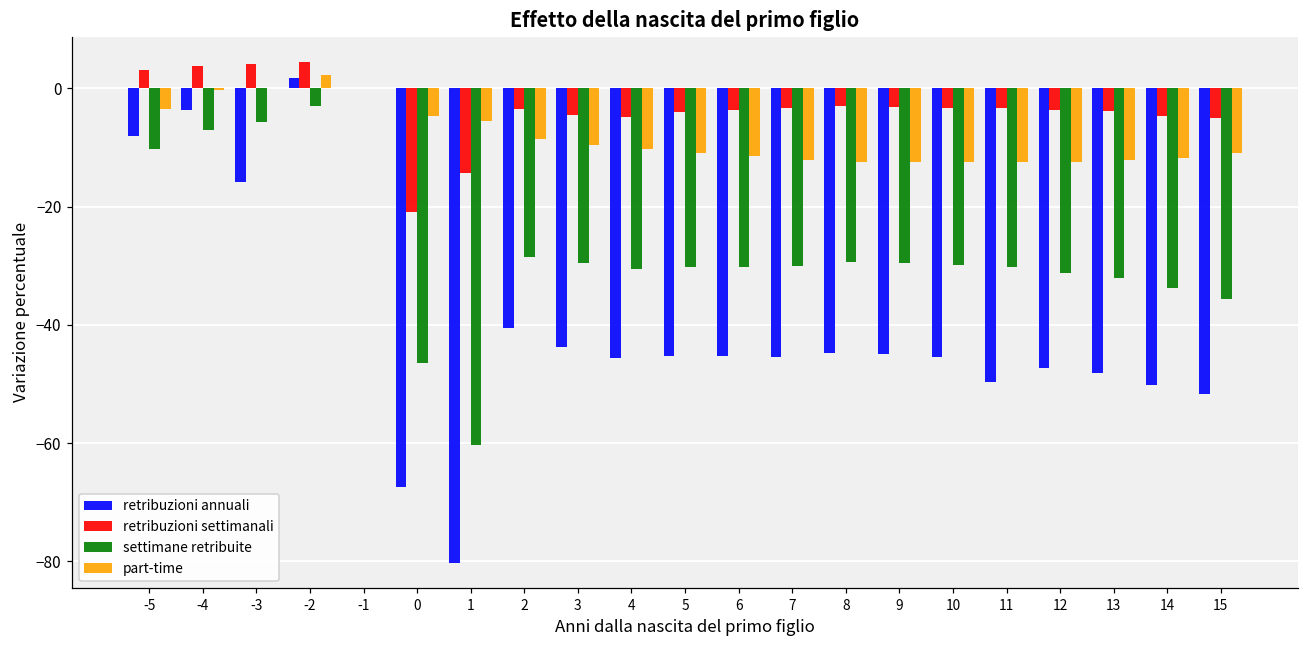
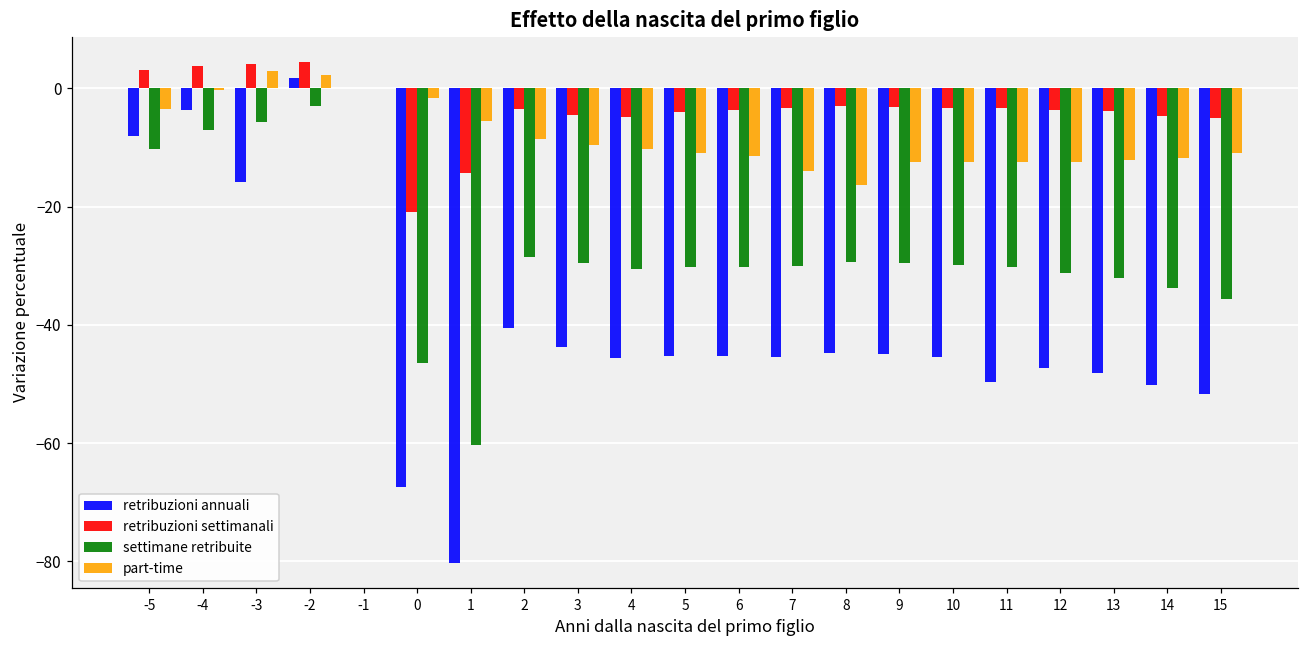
part-time, -3: 0 -> 3
part-time, 0: -5 -> -2
part-time, 7: -12 -> -14
part-time, 8: -12 -> -16
